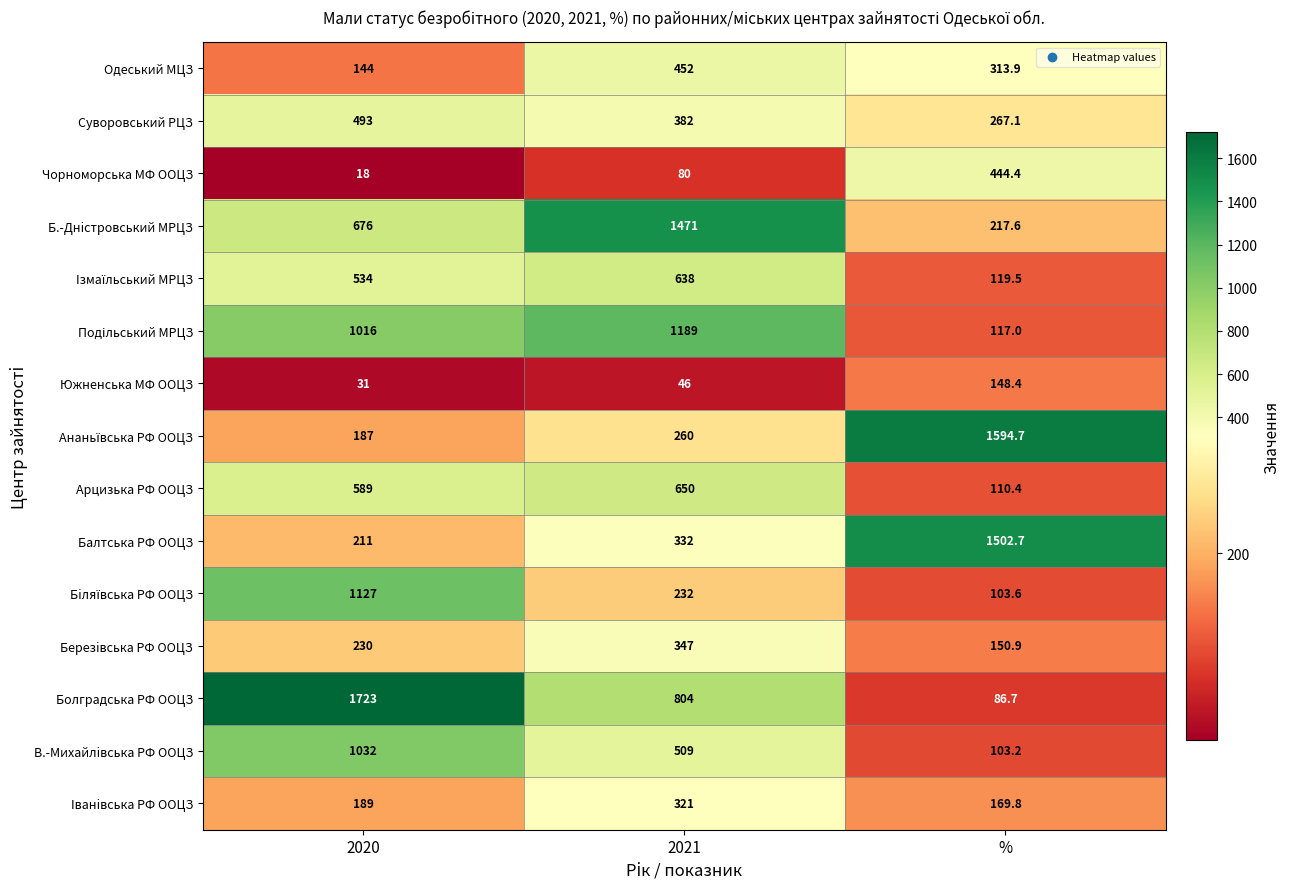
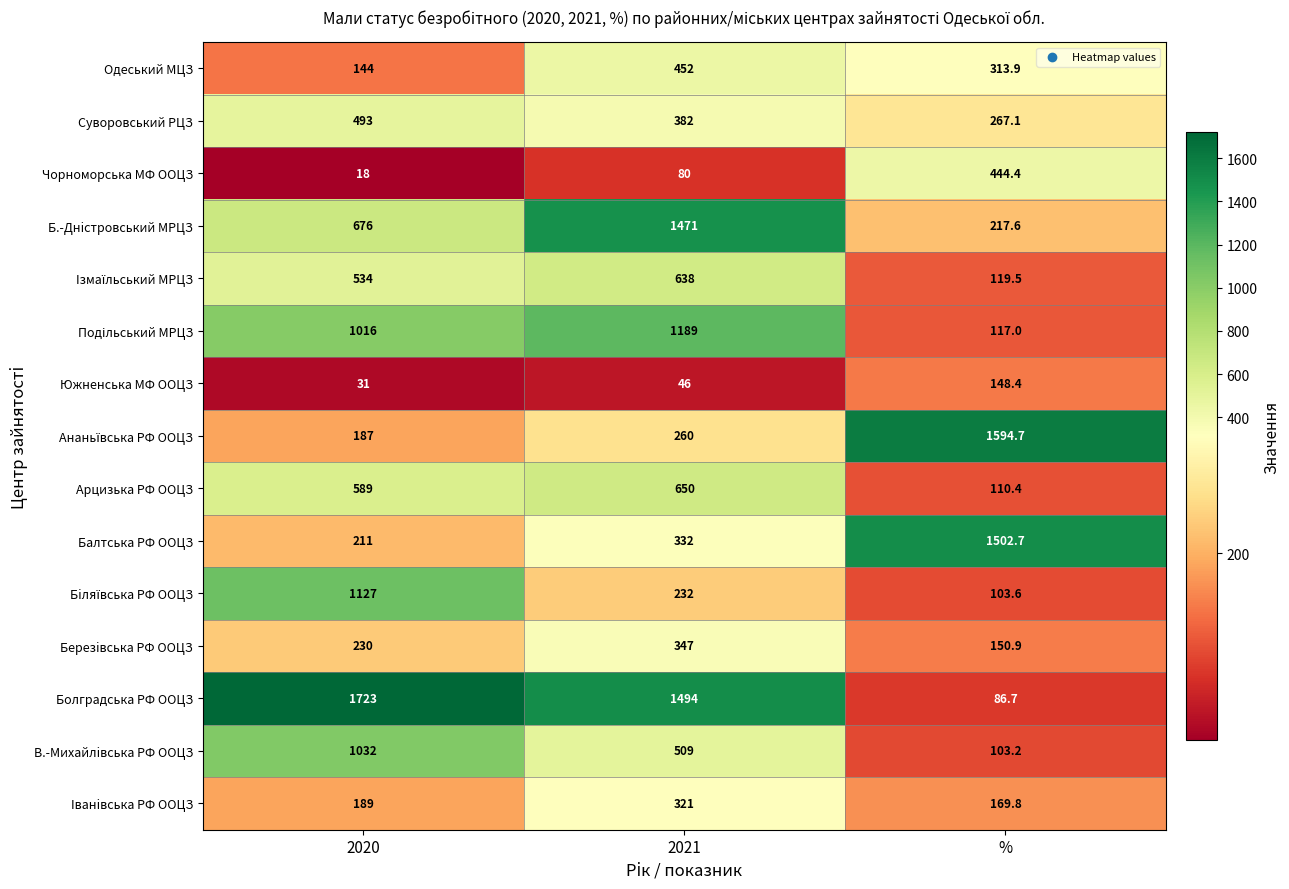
Болградська РФ ООЦЗ, 2021: 804 -> 1494
